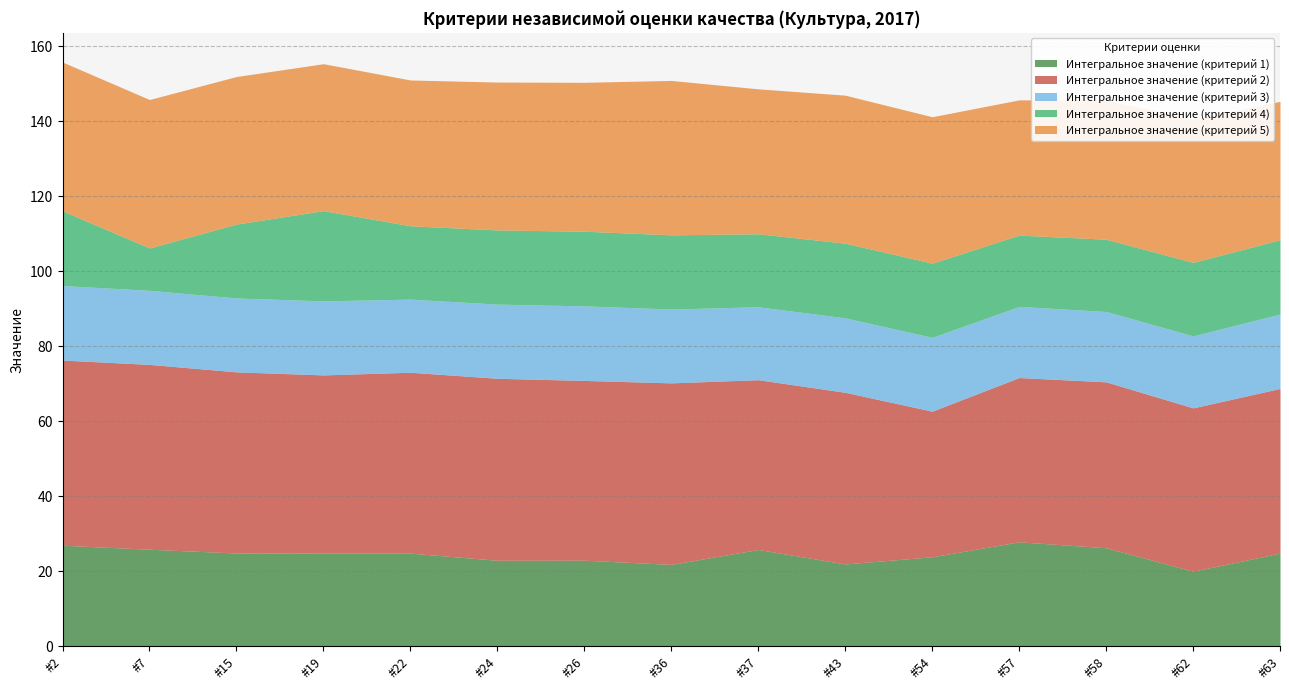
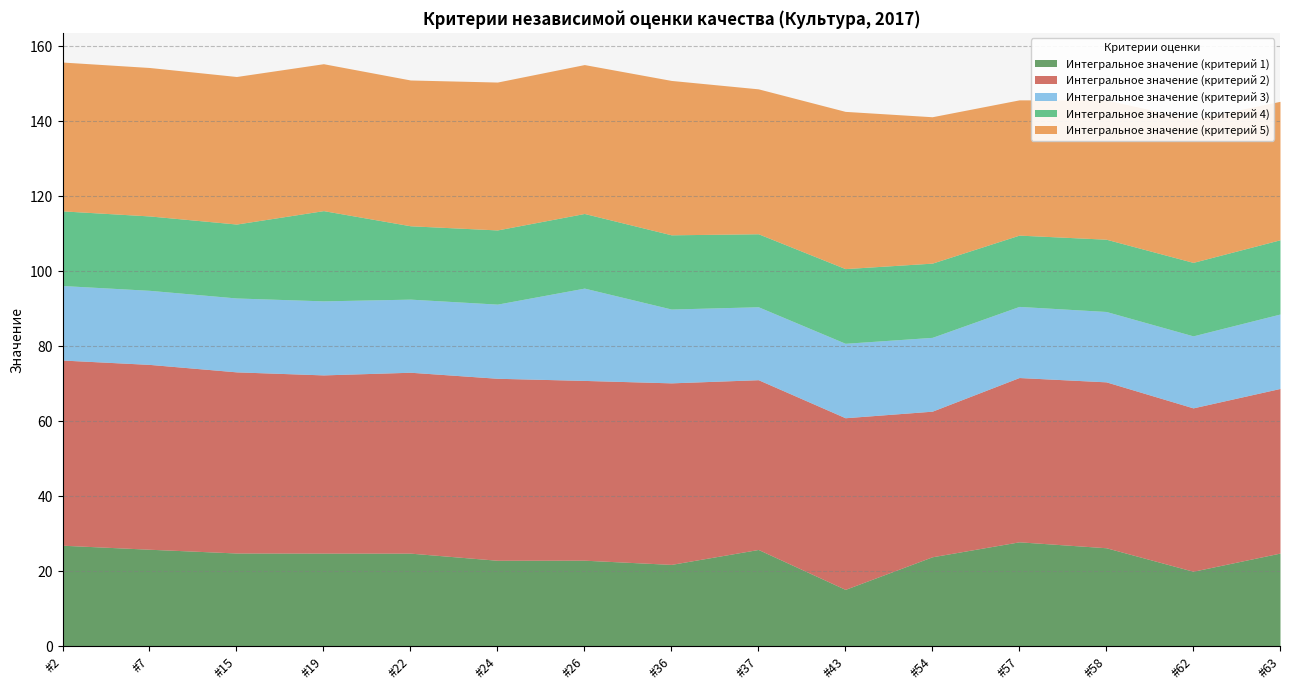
Интегральное значение (критерий 4), #7: 11 -> 20
Интегральное значение (критерий 3), #26: 20 -> 25
Интегральное значение (критерий 1), #43: 22 -> 15
Интегральное значение (критерий 5), #43: 39 -> 42
